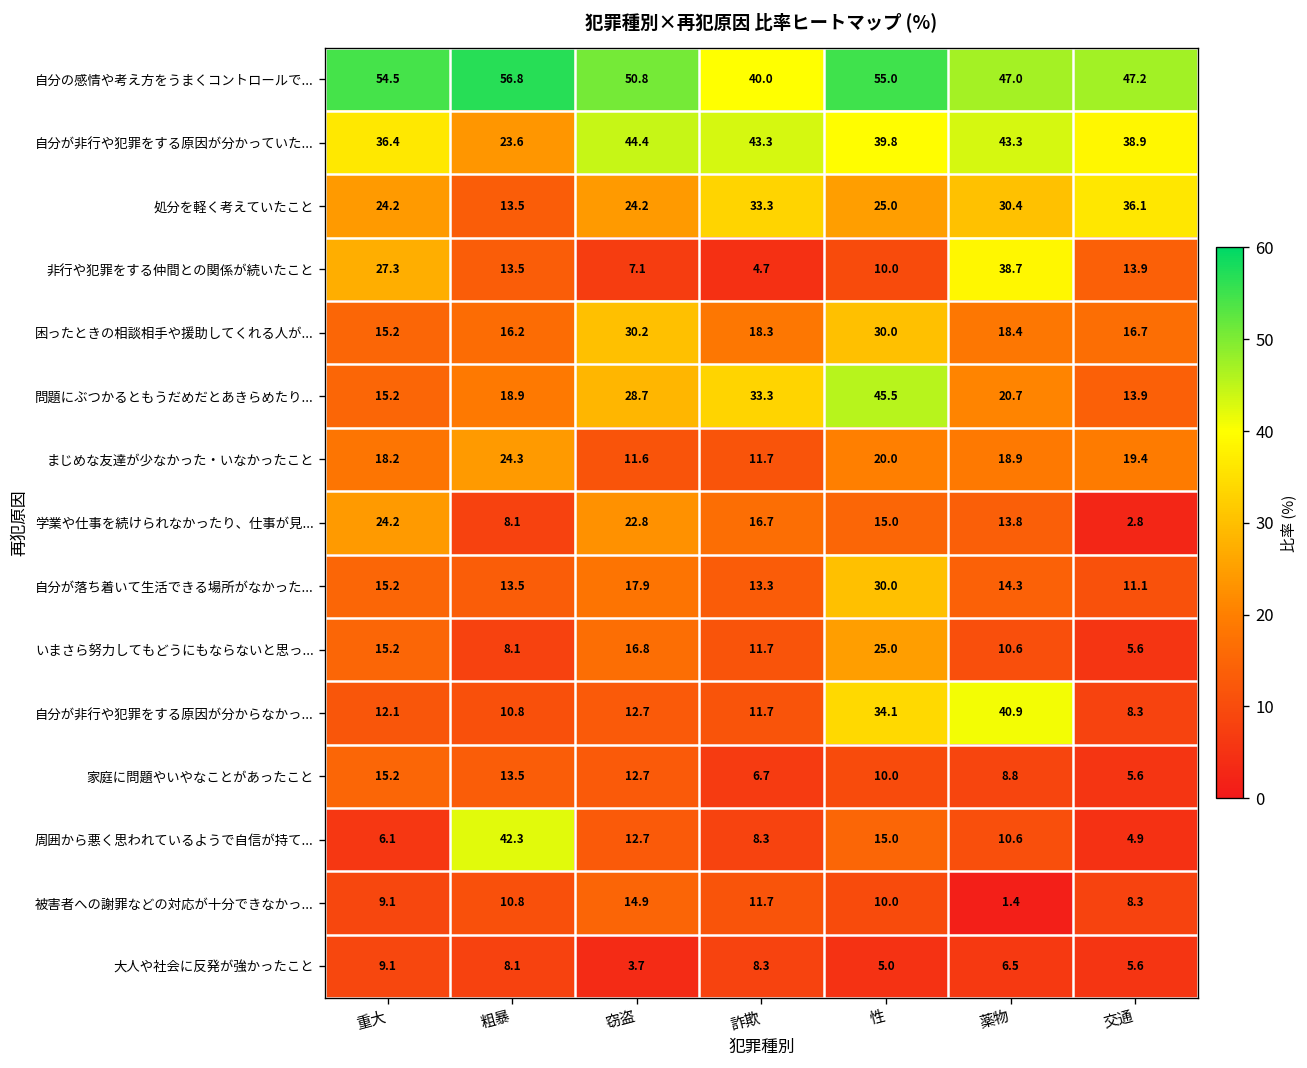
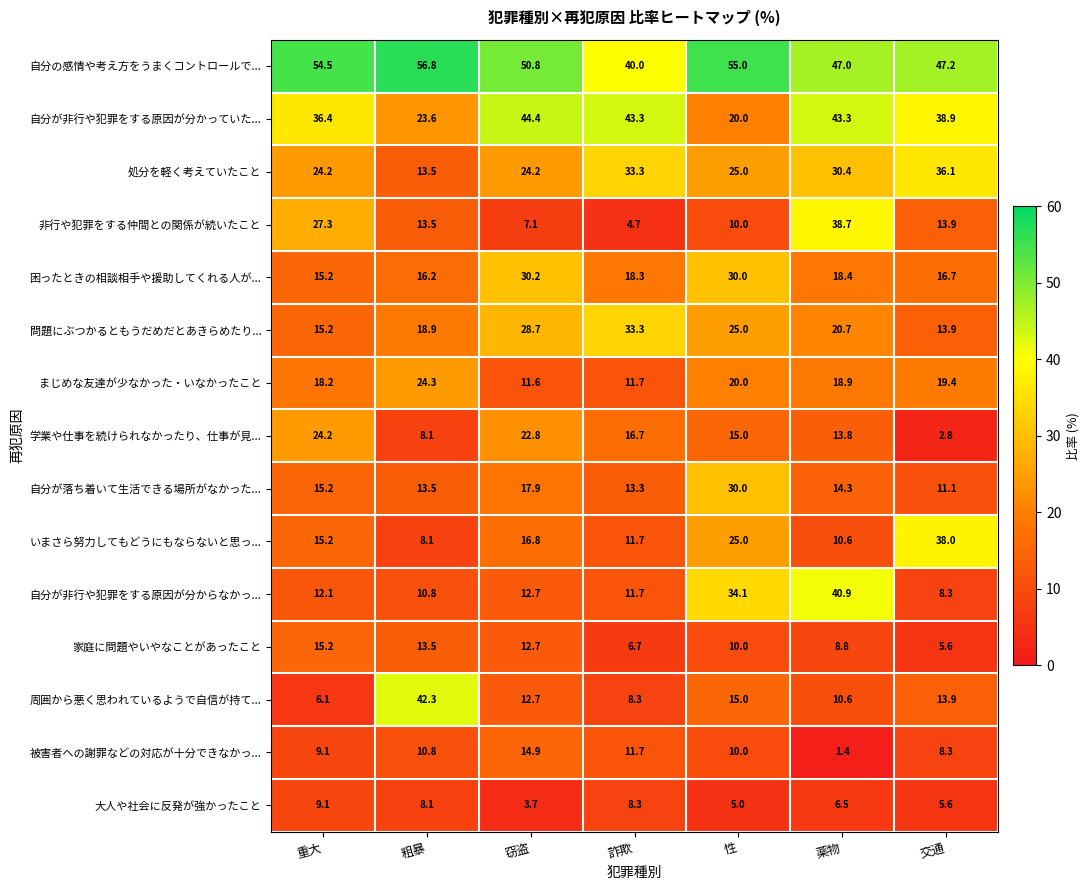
自分が非行や犯罪をする原因が分かっていた..., 性: 39.8 -> 20.0
問題にぶつかるともうだめだとあきらめたり..., 性: 45.5 -> 25.0
いまさら努力してもどうにもならないと思っ..., 交通: 5.6 -> 38.0
周囲から悪く思われているようで自信が持て..., 交通: 4.9 -> 13.9
